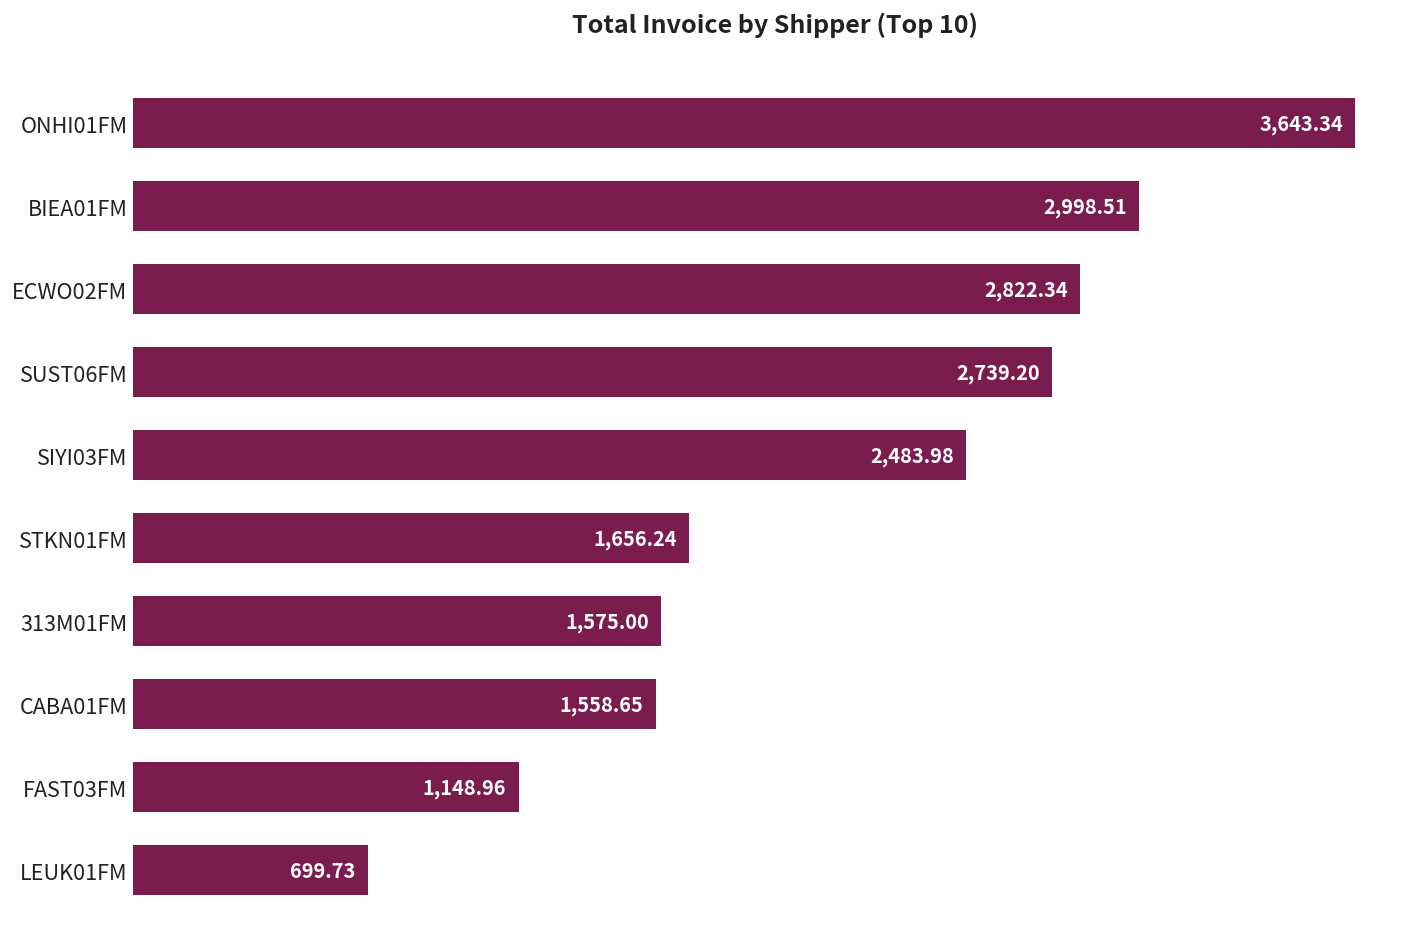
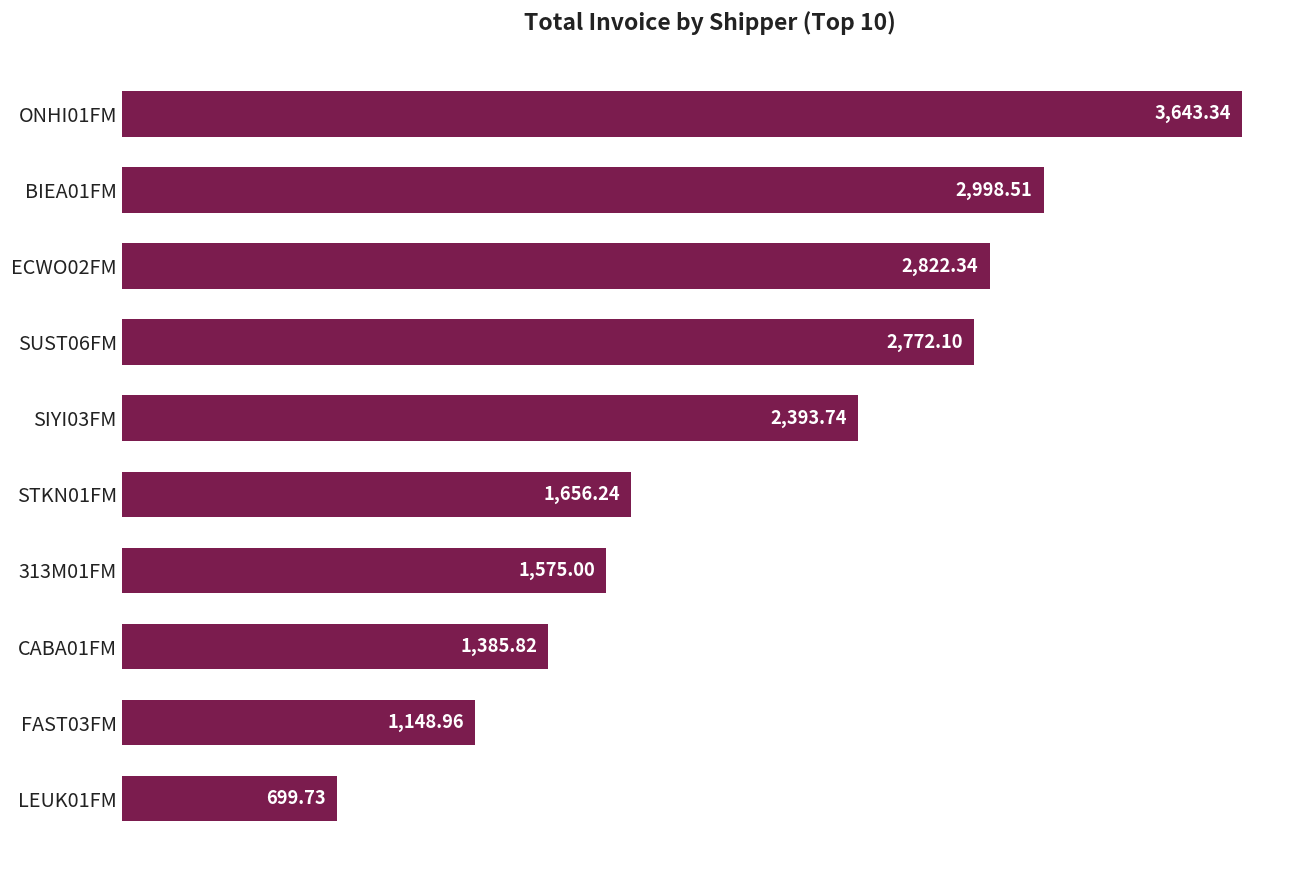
SUST06FM: 2,739.20 -> 2,772.10
SIYI03FM: 2,483.98 -> 2,393.74
CABA01FM: 1,558.65 -> 1,385.82
